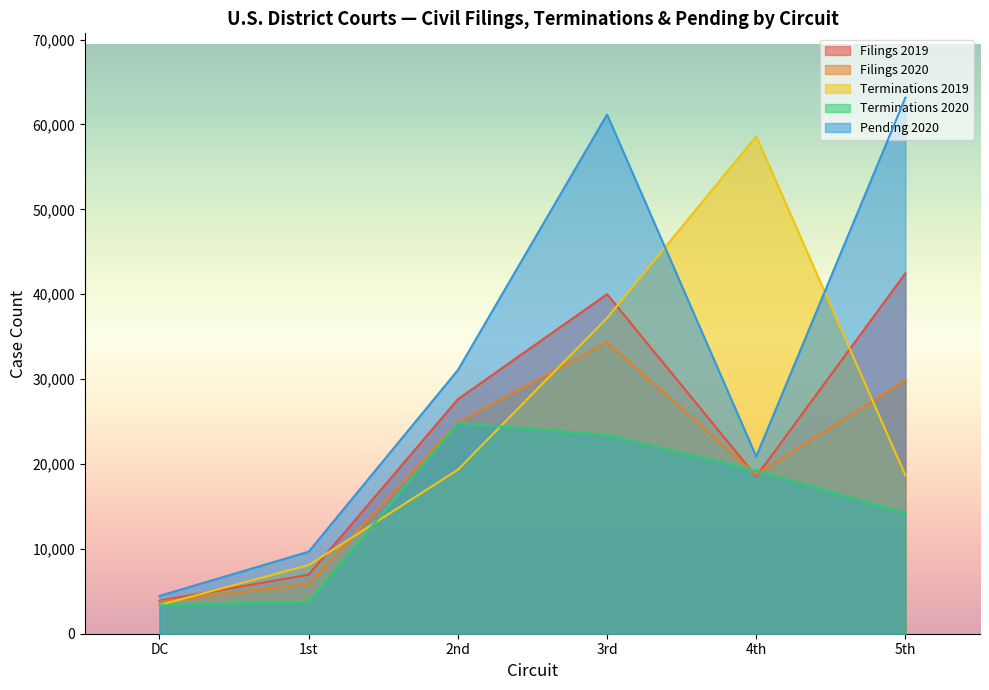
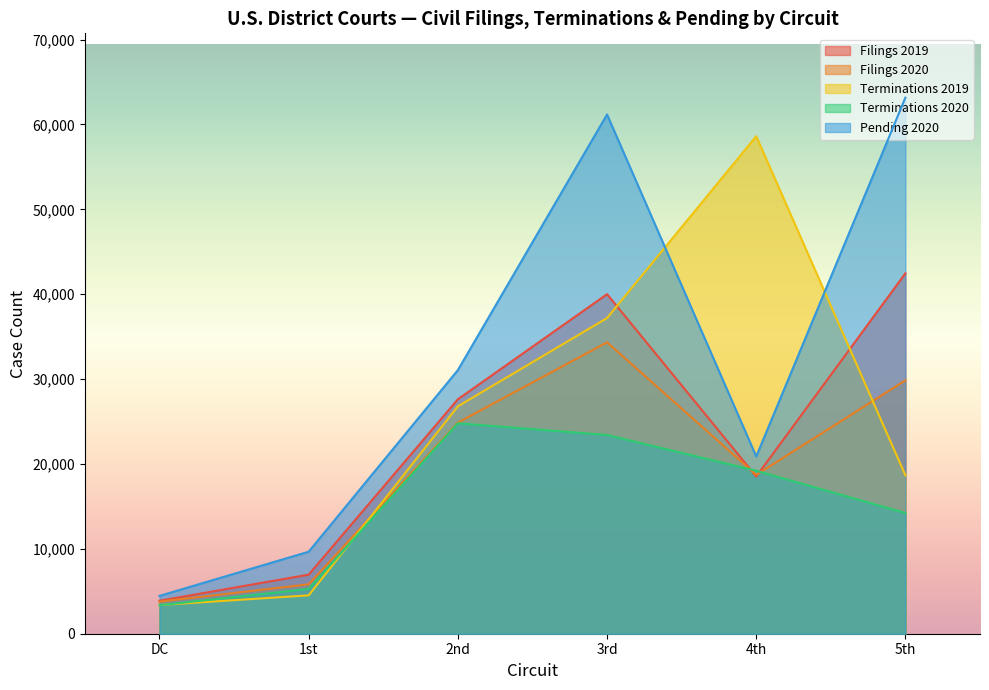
Terminations 2019, 1st: 8,000 -> 5,000
Terminations 2020, 1st: 4,000 -> 5,000
Terminations 2019, 2nd: 19,000 -> 27,000
